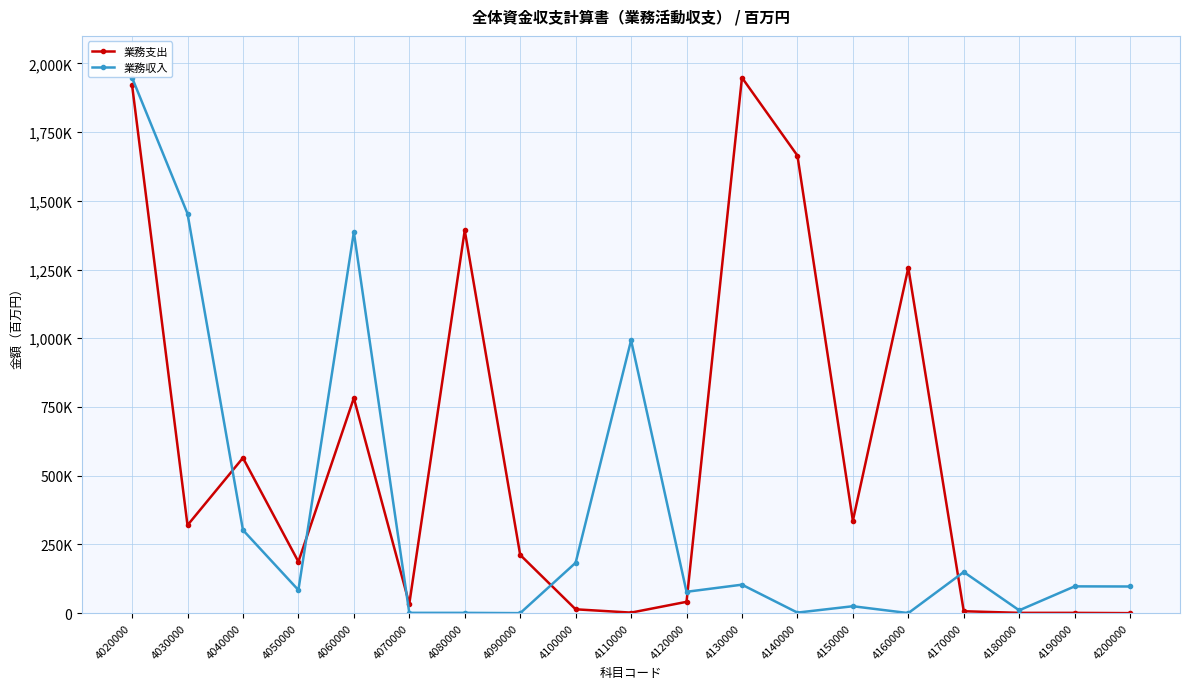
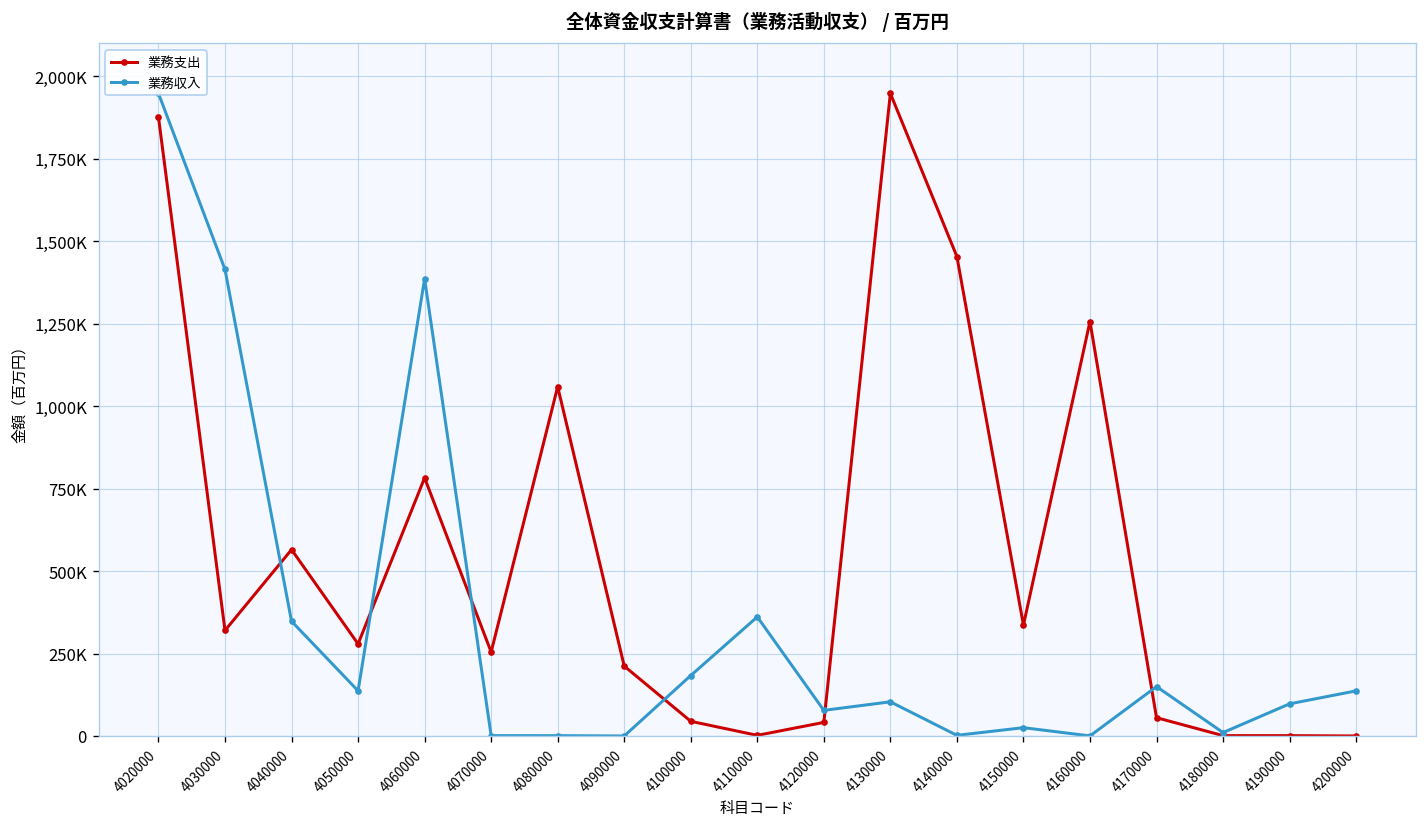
業務支出, 4020000: 1,920,000 -> 1,880,000
業務収入, 4030000: 1,450,000 -> 1,410,000
業務収入, 4040000: 300,000 -> 350,000
業務支出, 4050000: 190,000 -> 280,000
業務収入, 4050000: 80,000 -> 140,000
業務支出, 4070000: 30,000 -> 250,000
業務支出, 4080000: 1,390,000 -> 1,060,000
業務支出, 4100000: 10,000 -> 40,000
業務収入, 4110000: 990,000 -> 360,000
業務支出, 4140000: 1,660,000 -> 1,450,000
業務支出, 4170000: 10,000 -> 60,000
業務収入, 4200000: 100,000 -> 140,000
